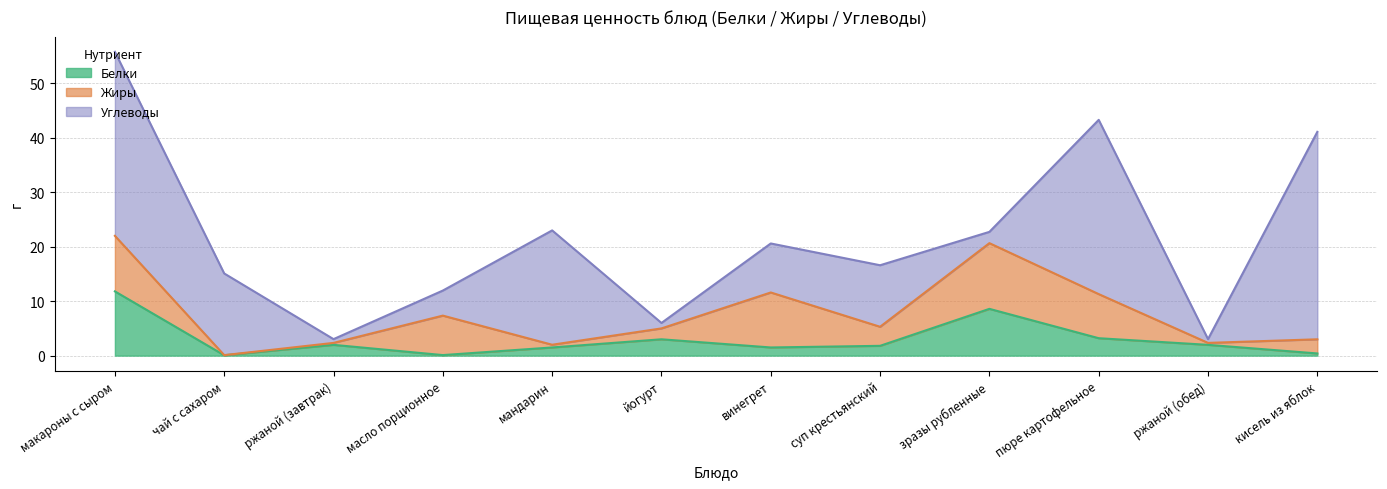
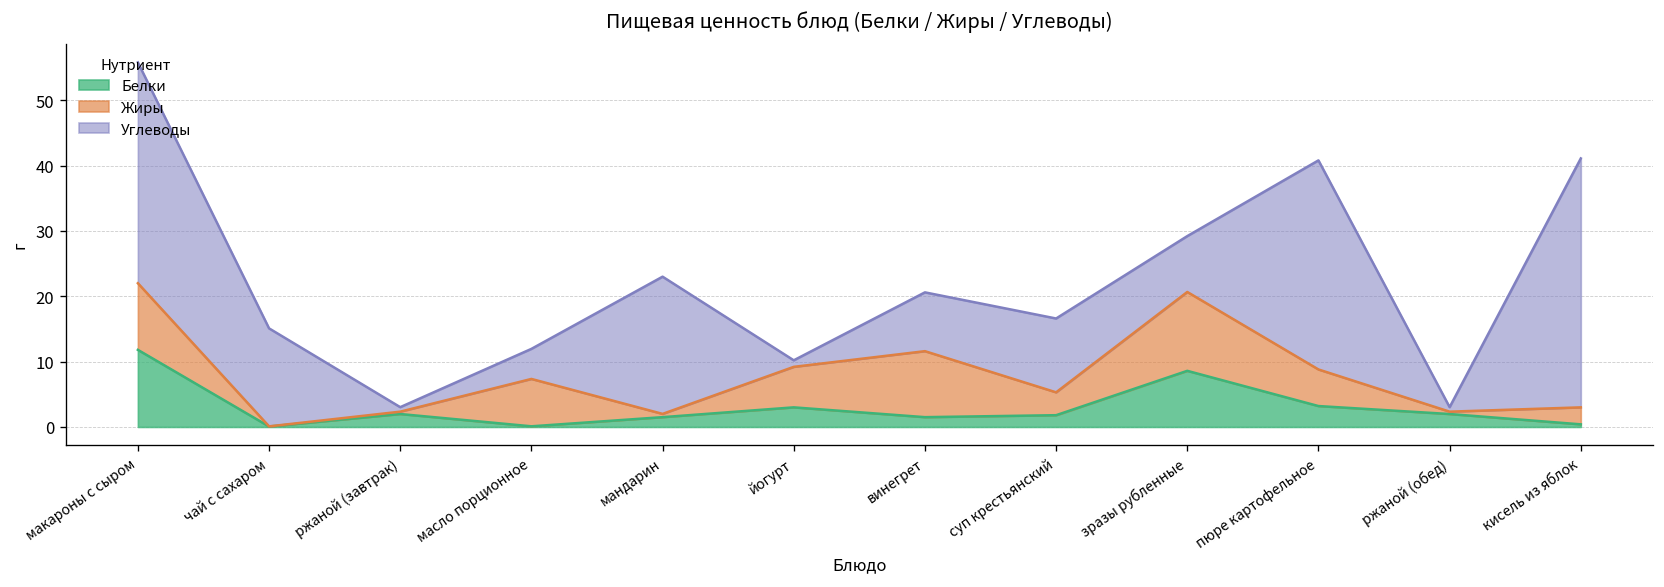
Жиры, йогурт: 2 -> 6
Углеводы, зразы рубленные: 2 -> 9
Жиры, пюре картофельное: 8 -> 6
